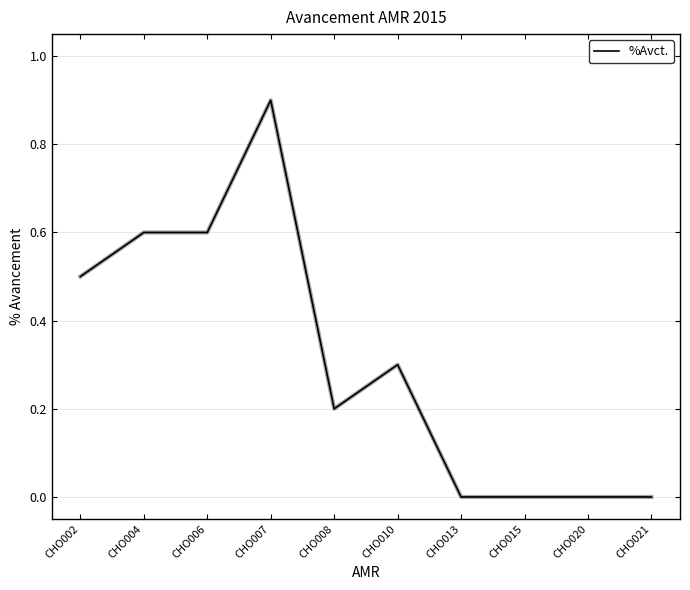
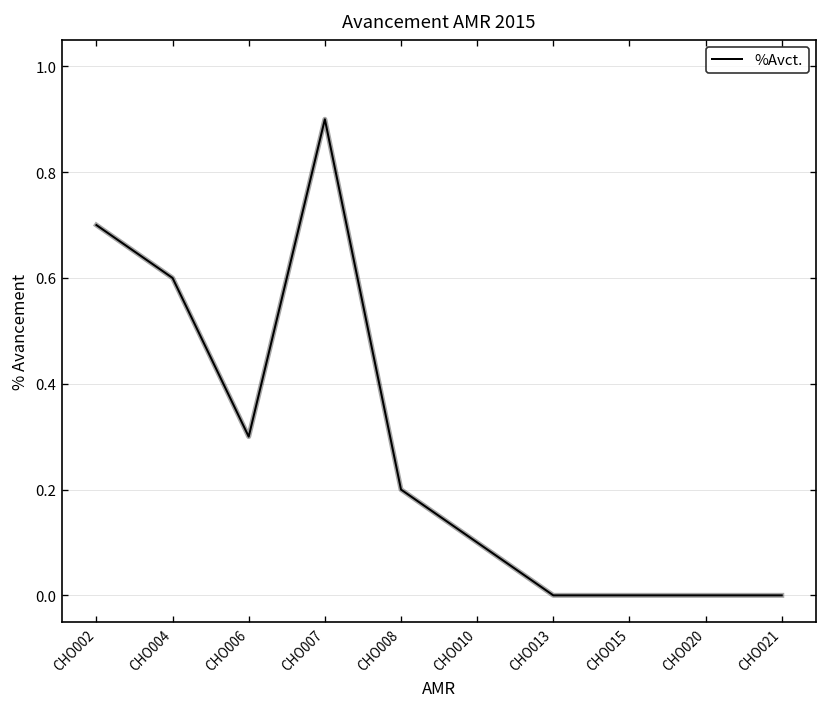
CHO002: 0.5 -> 0.7
CHO006: 0.6 -> 0.3
CHO010: 0.3 -> 0.1
